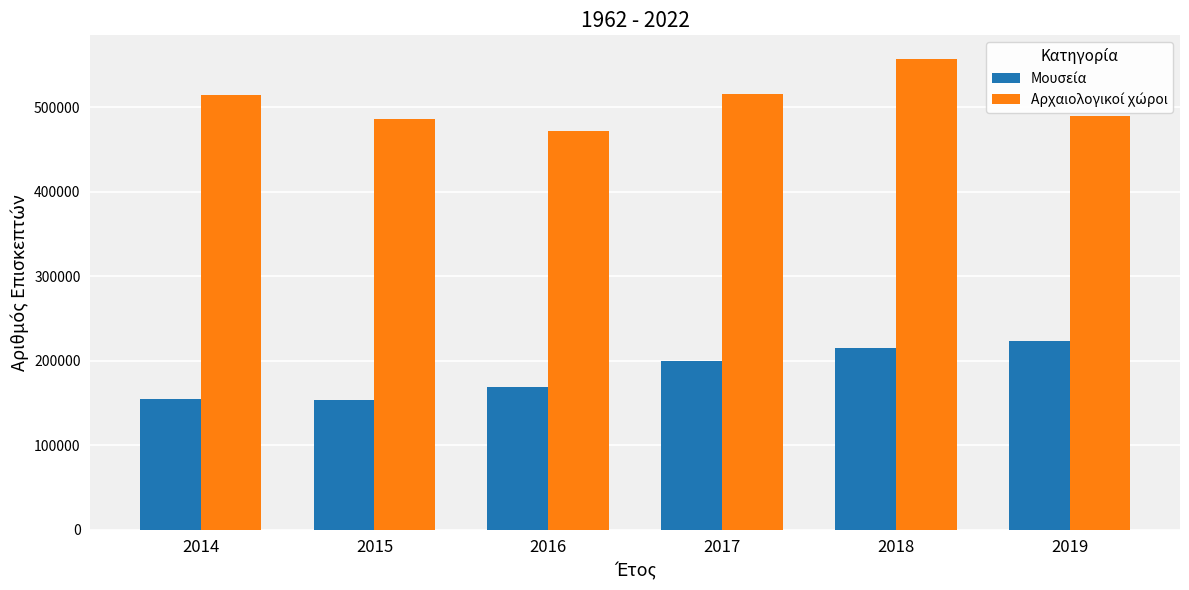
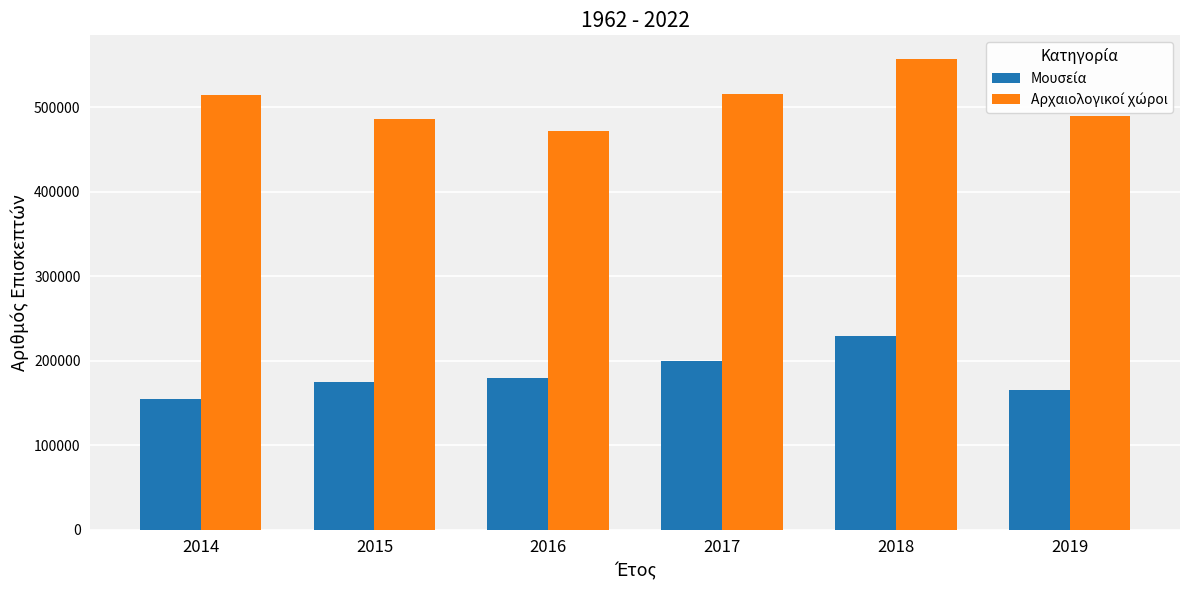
Μουσεία, 2015: 150000 -> 170000
Μουσεία, 2016: 170000 -> 180000
Μουσεία, 2018: 210000 -> 230000
Μουσεία, 2019: 220000 -> 170000
